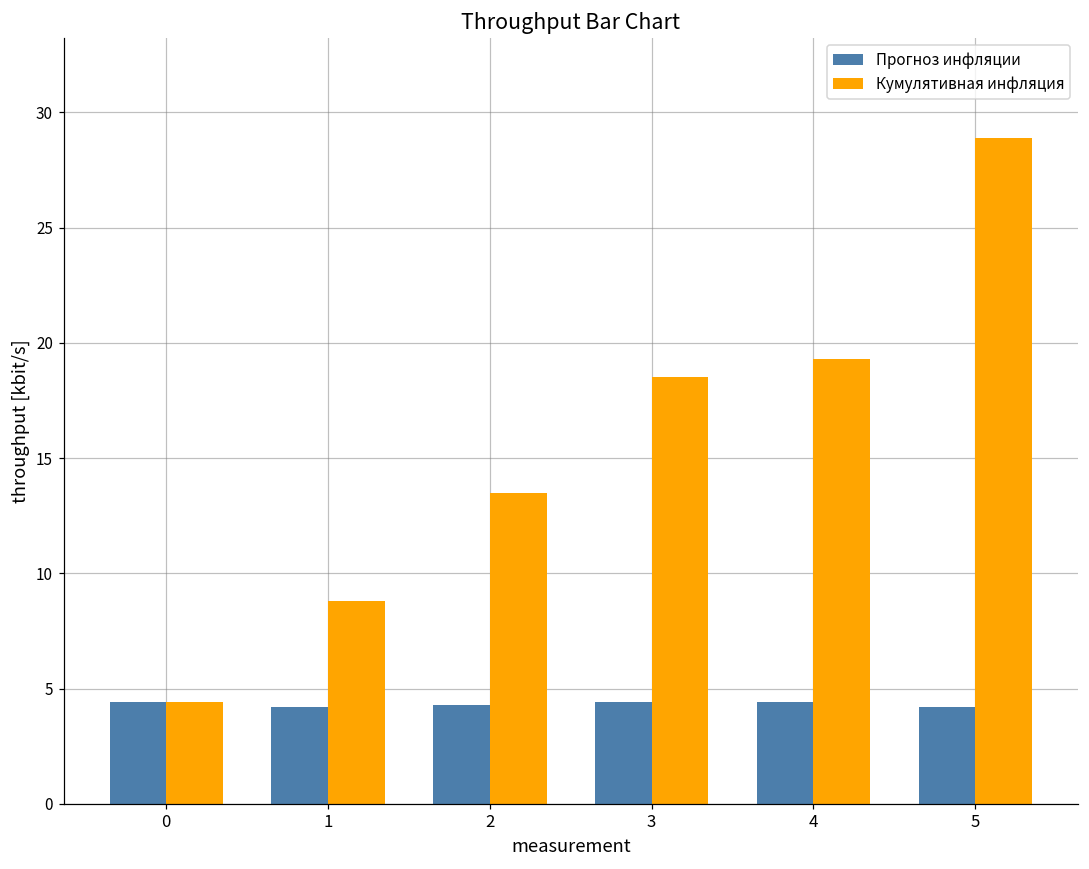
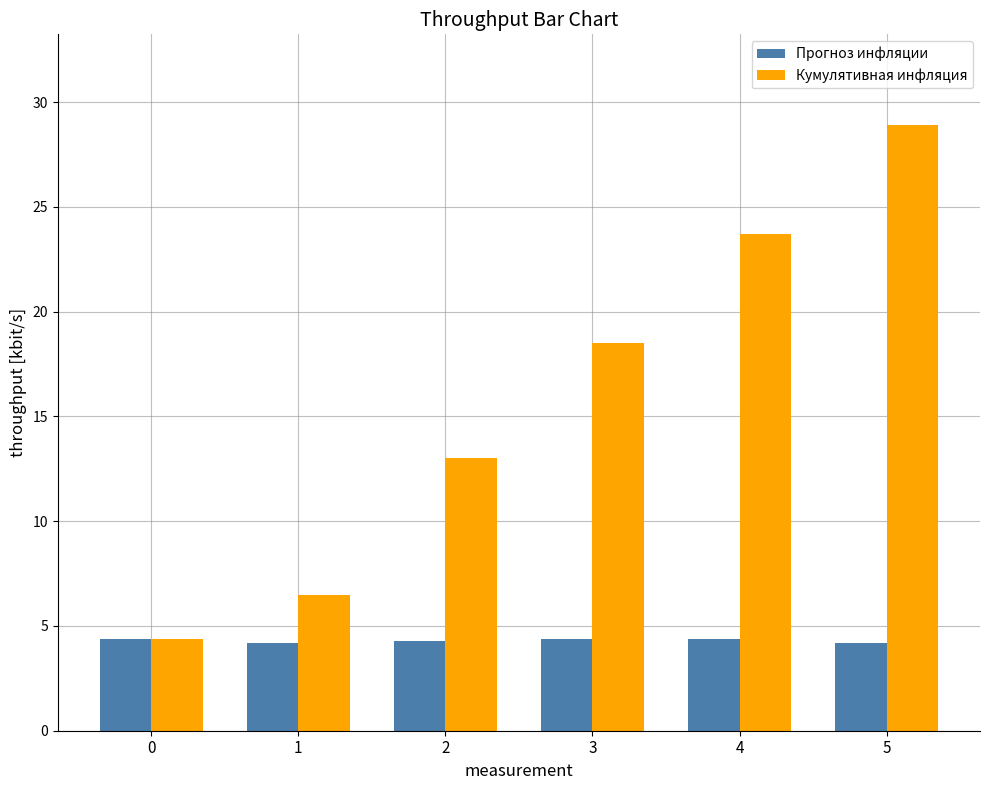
Кумулятивная инфляция, 1: 8.8 -> 6.5
Кумулятивная инфляция, 2: 13.5 -> 13.0
Кумулятивная инфляция, 4: 19.3 -> 23.7
